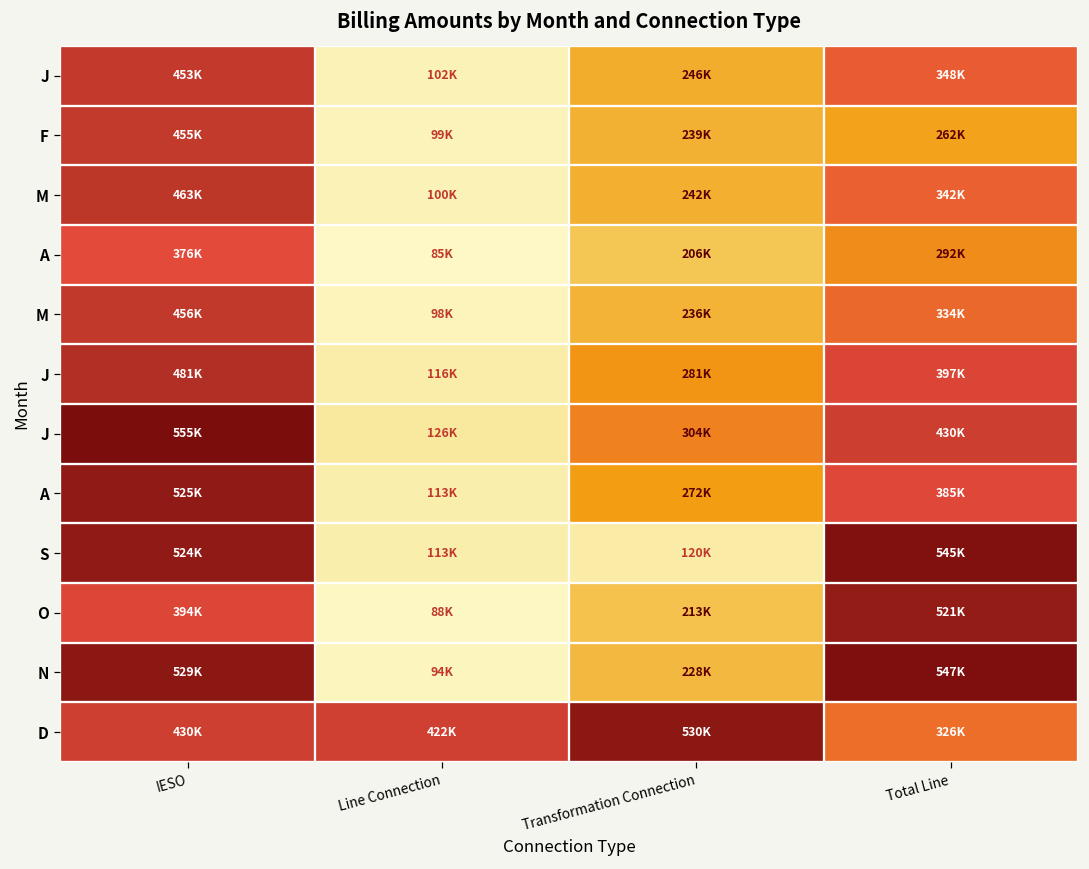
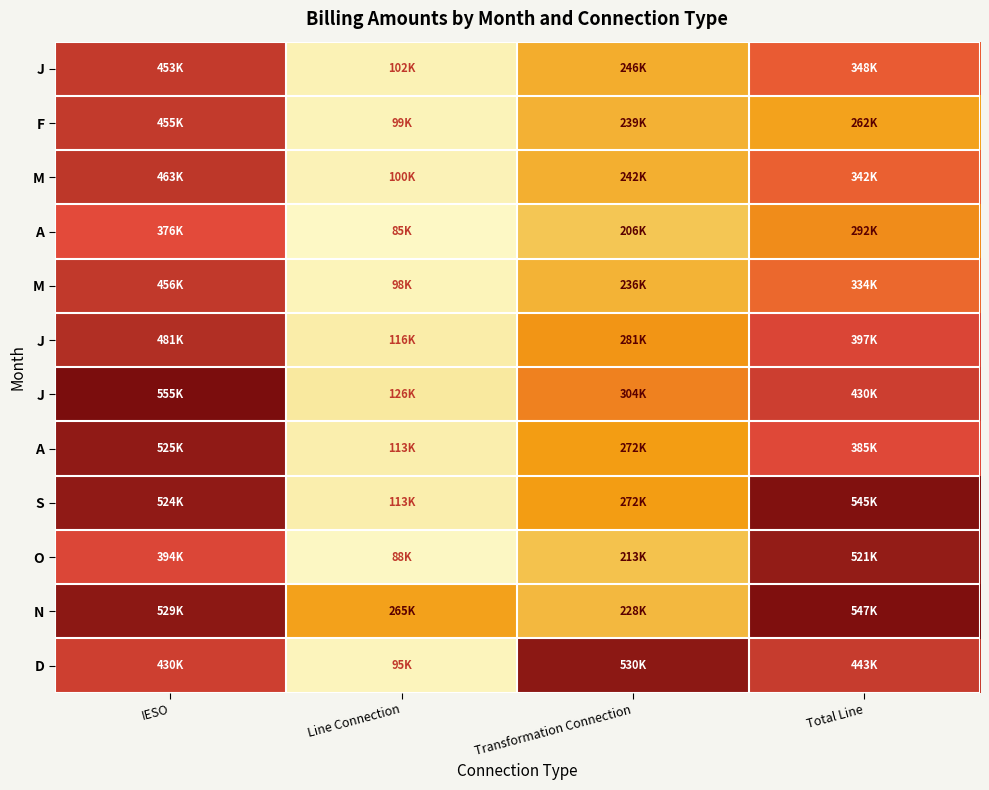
S, Transformation Connection: 120K -> 272K
N, Line Connection: 94K -> 265K
D, Line Connection: 422K -> 95K
D, Total Line: 326K -> 443K
